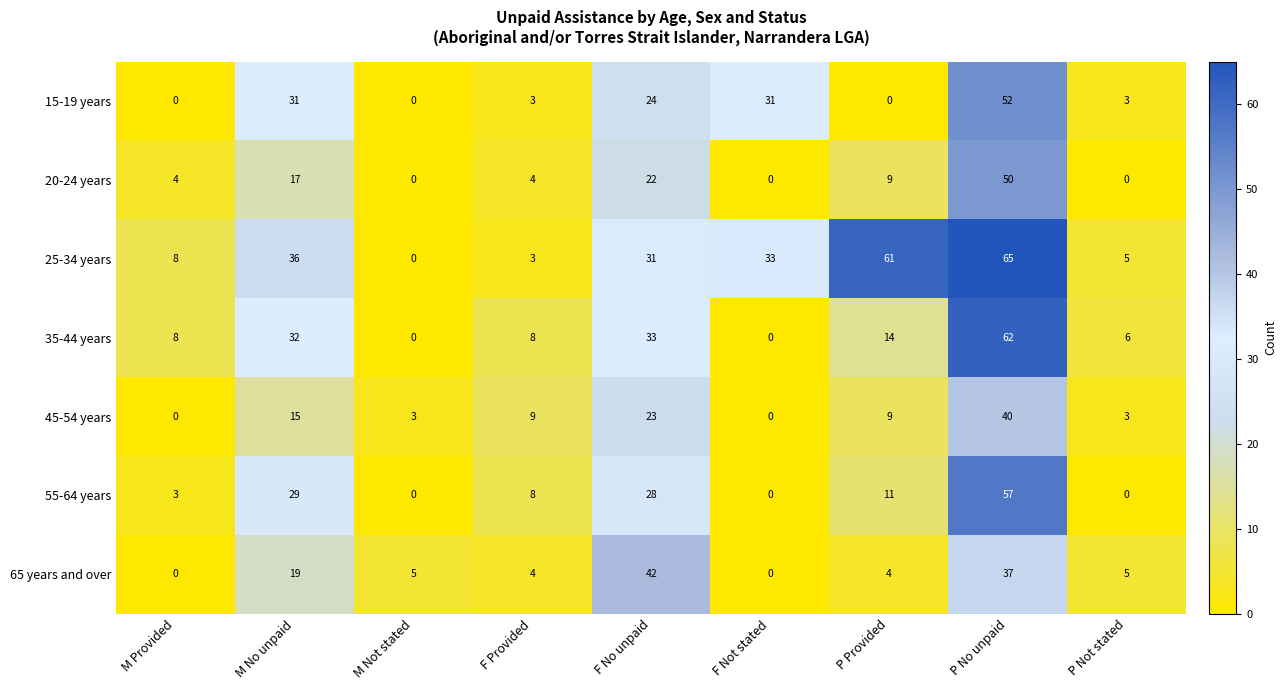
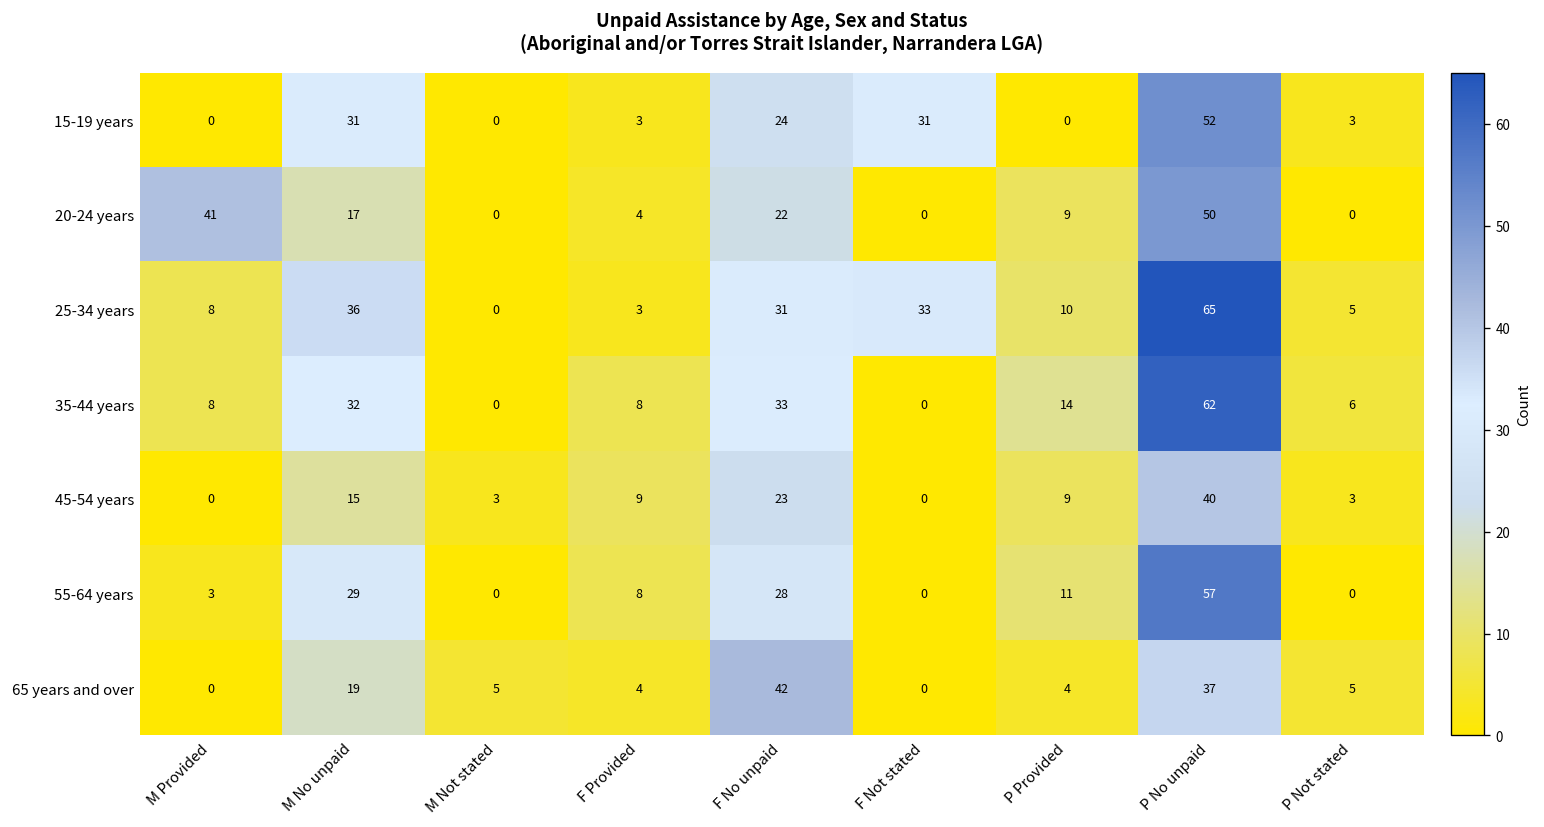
20-24 years, M Provided: 4 -> 41
25-34 years, P Provided: 61 -> 10
